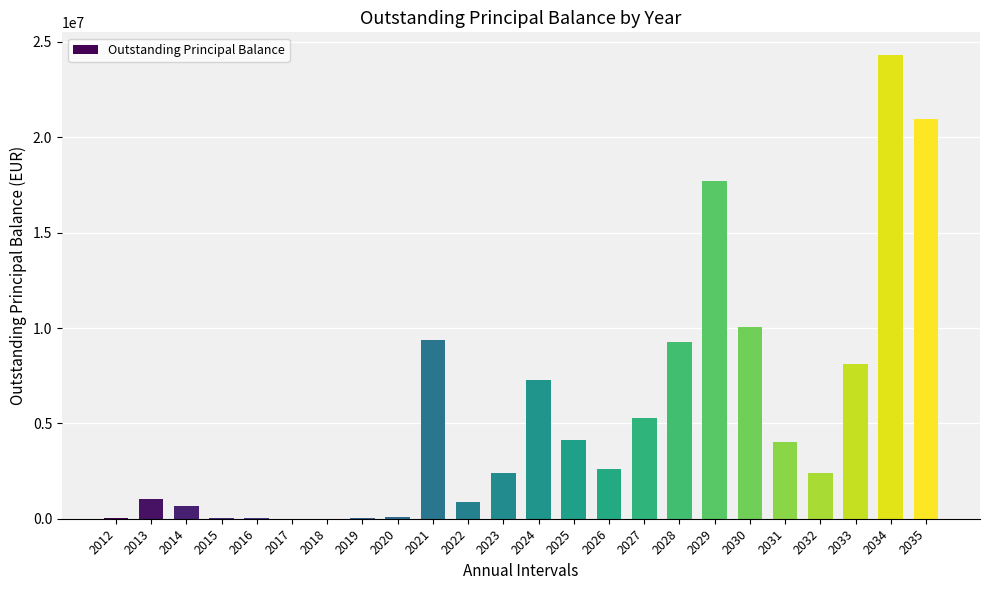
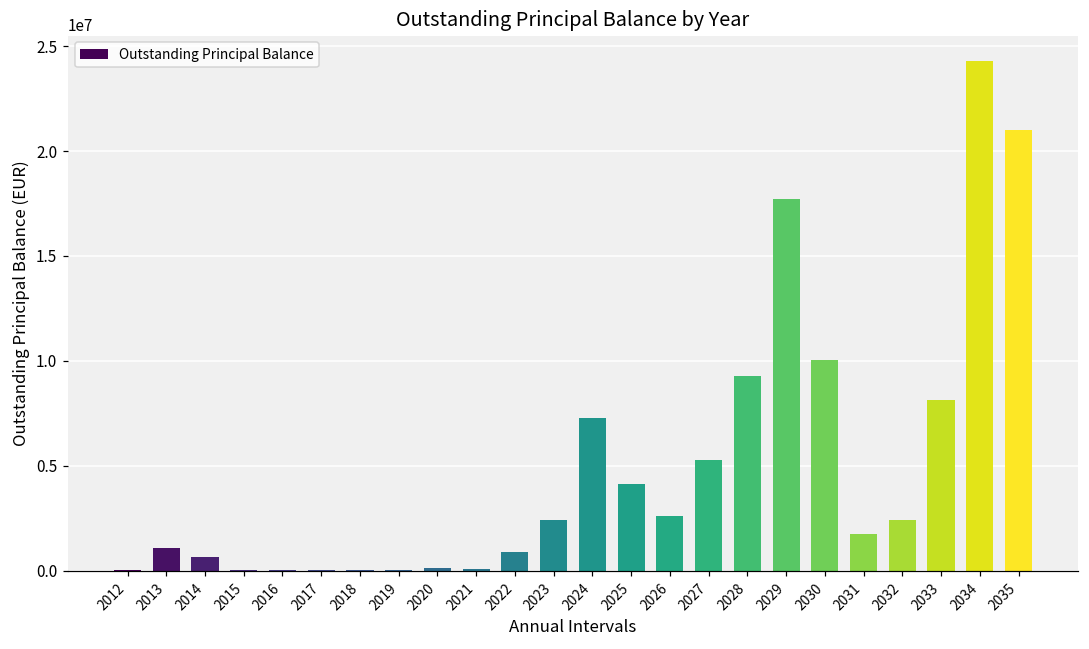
2021: 9400000 -> 100000
2031: 4000000 -> 1700000
